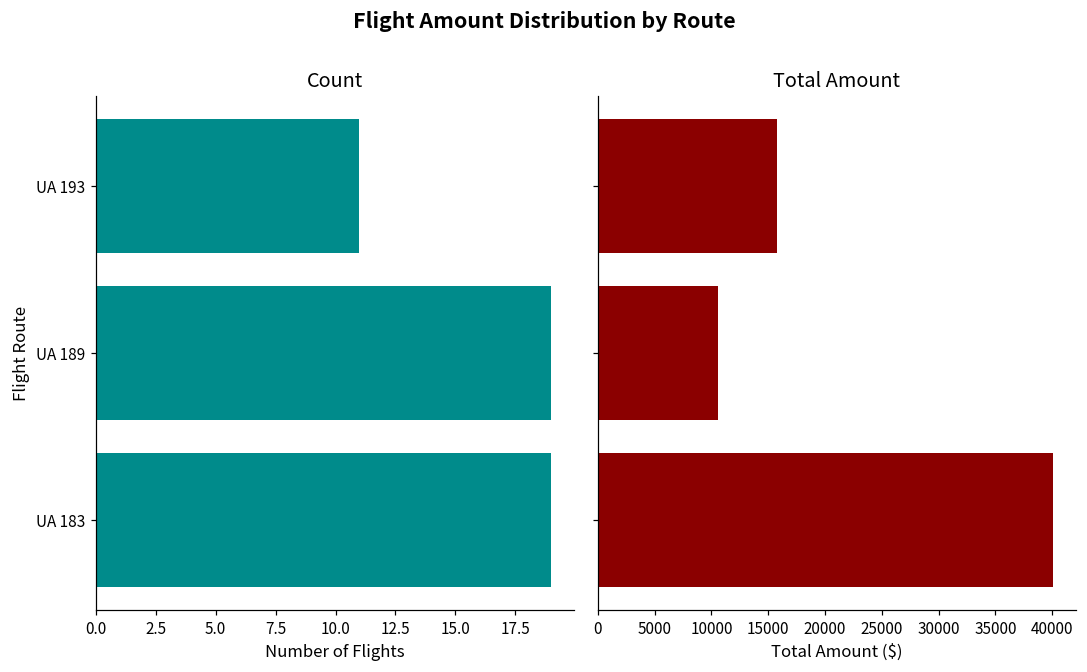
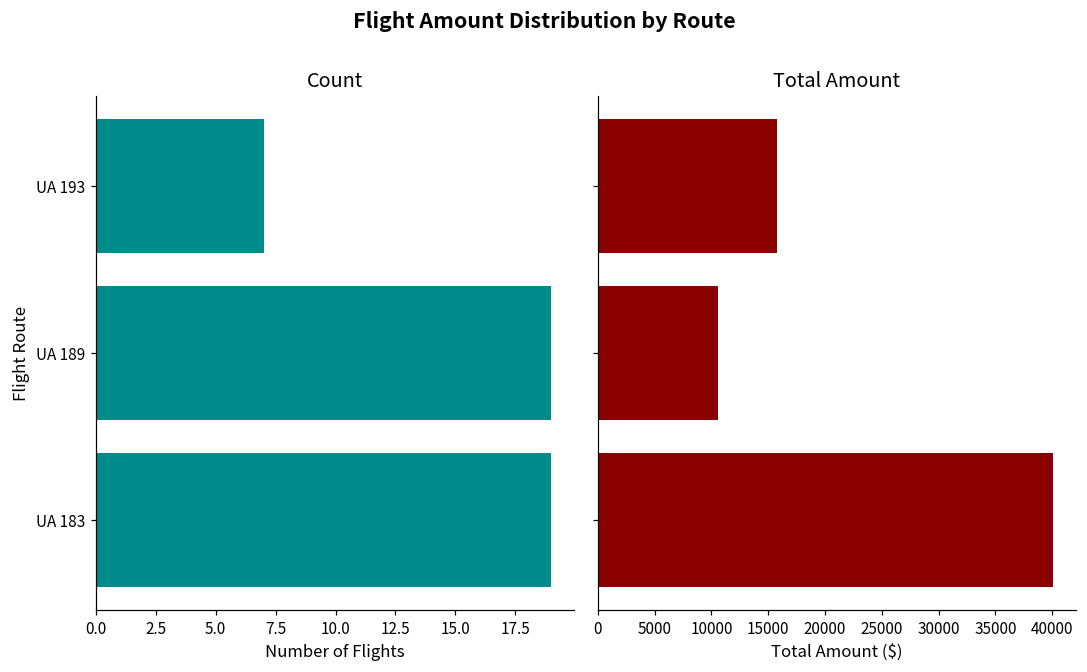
Count, UA 193: 11 -> 7
